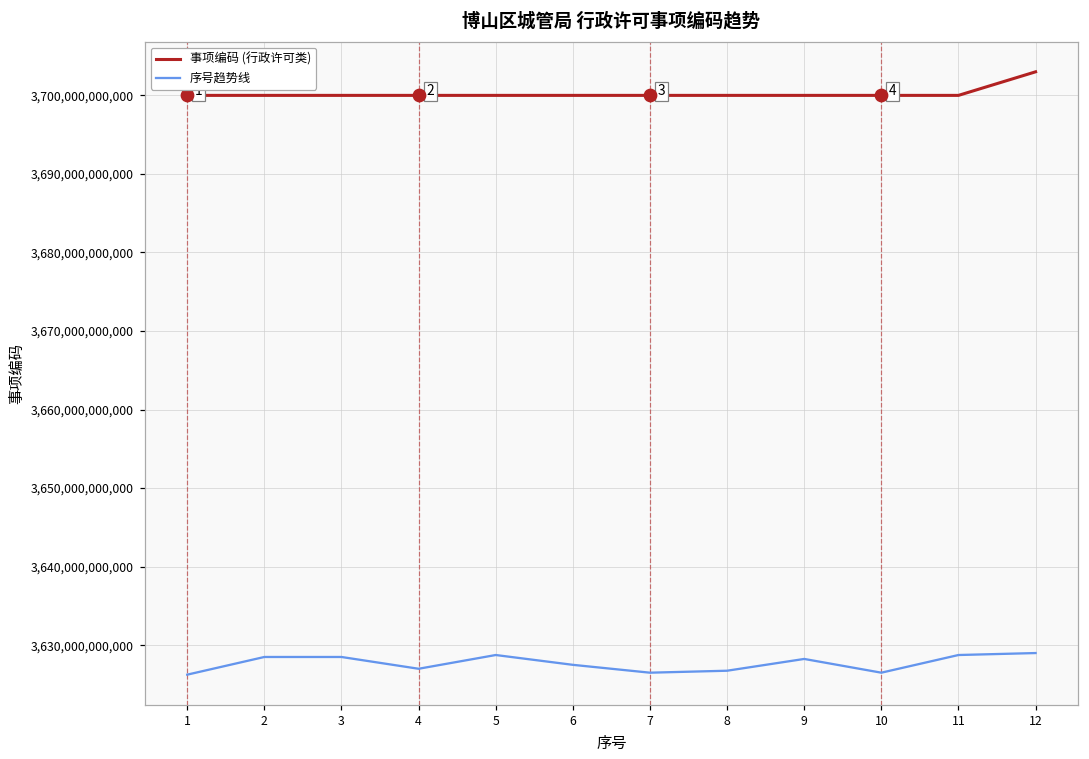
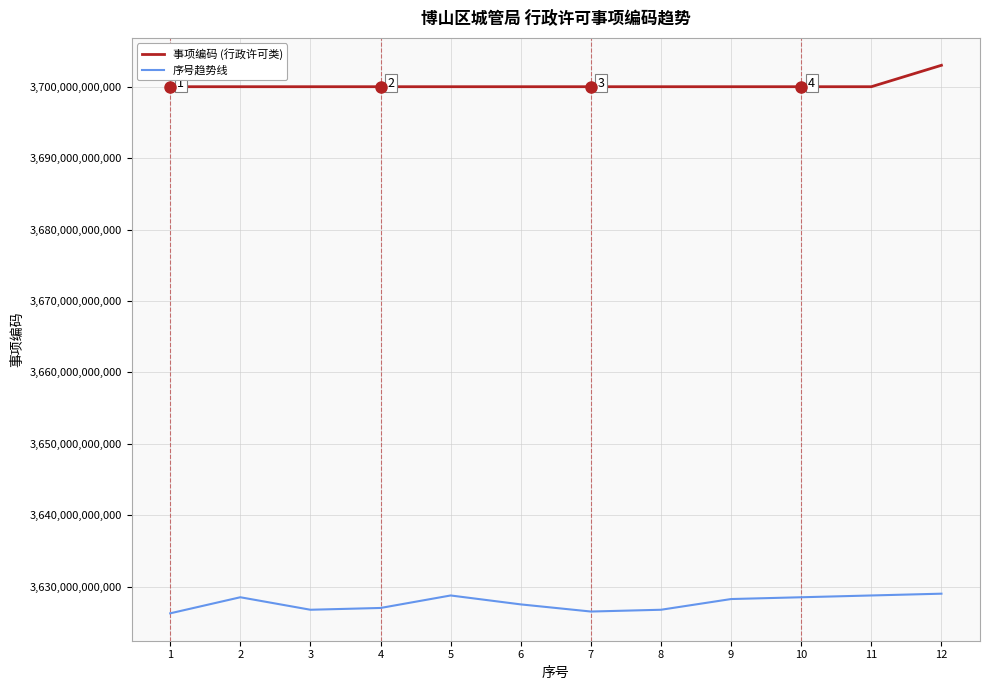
序号趋势线, 3: 3,629,000,000,000 -> 3,627,000,000,000
序号趋势线, 10: 3,627,000,000,000 -> 3,629,000,000,000
